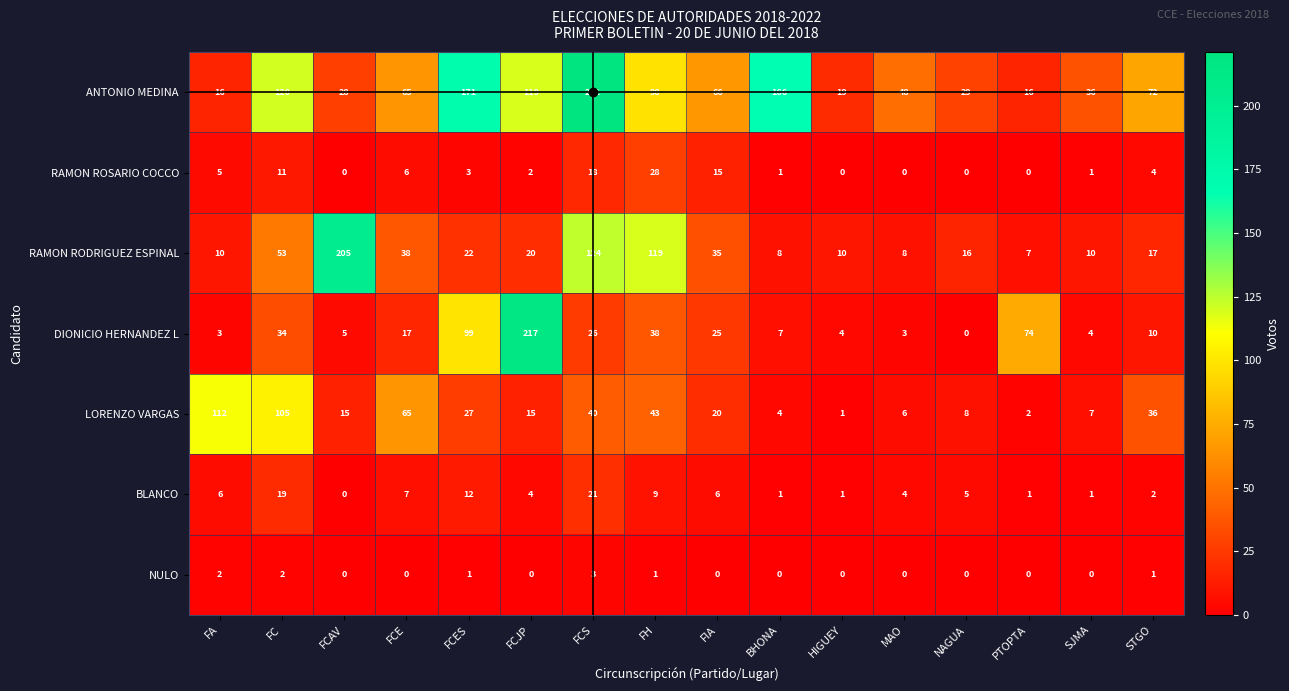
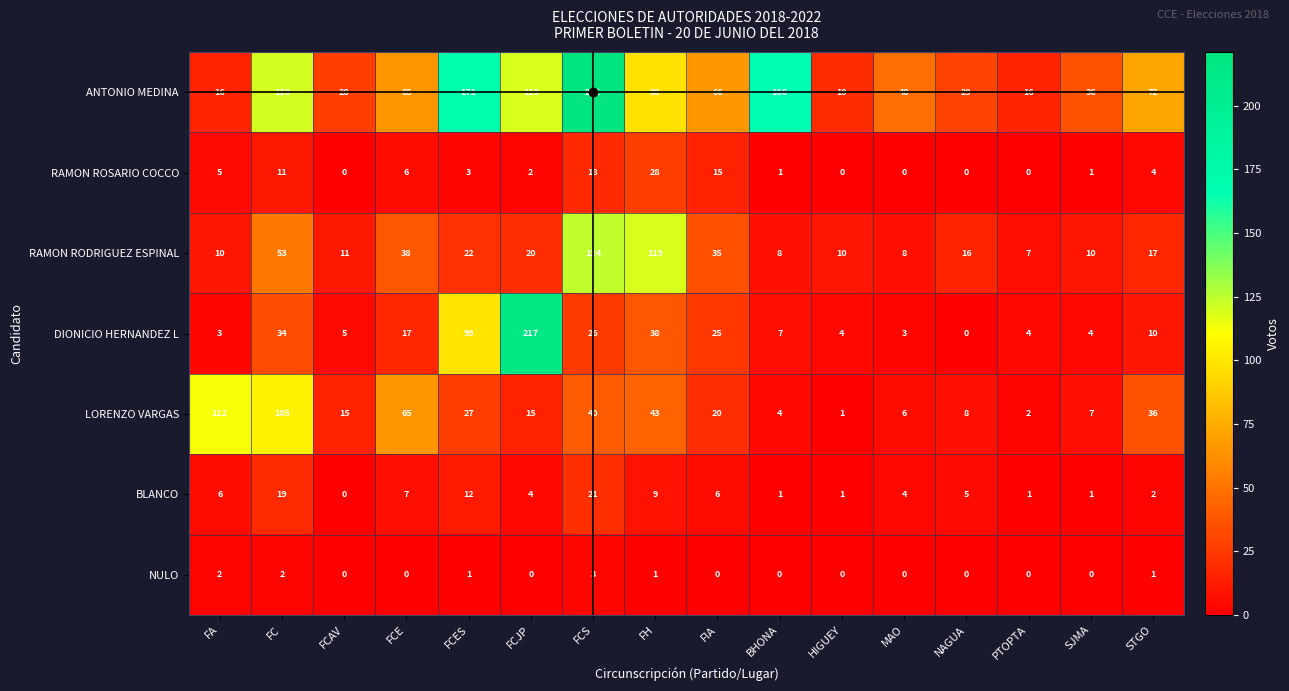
RAMON RODRIGUEZ ESPINAL, FCAV: 205 -> 11
DIONICIO HERNANDEZ L, PTOPTA: 74 -> 4
